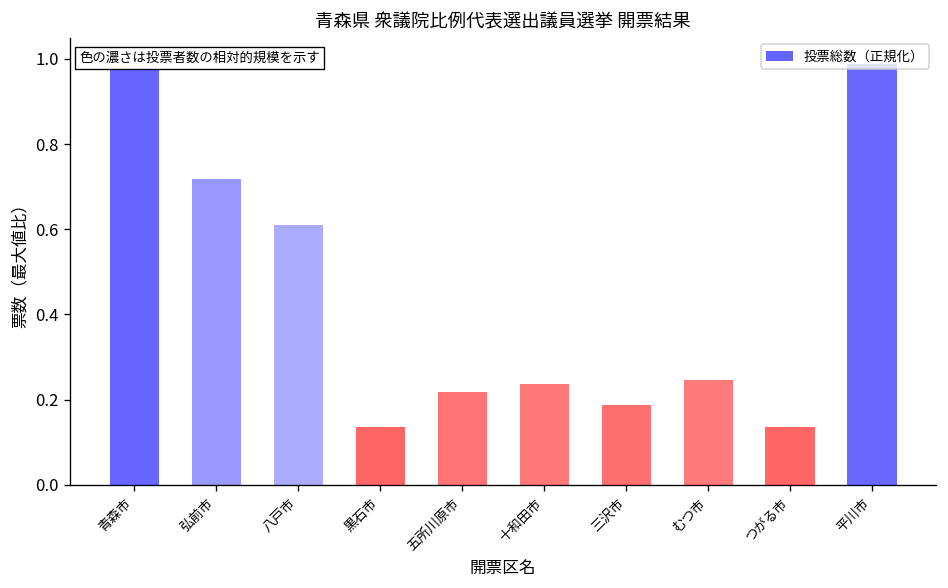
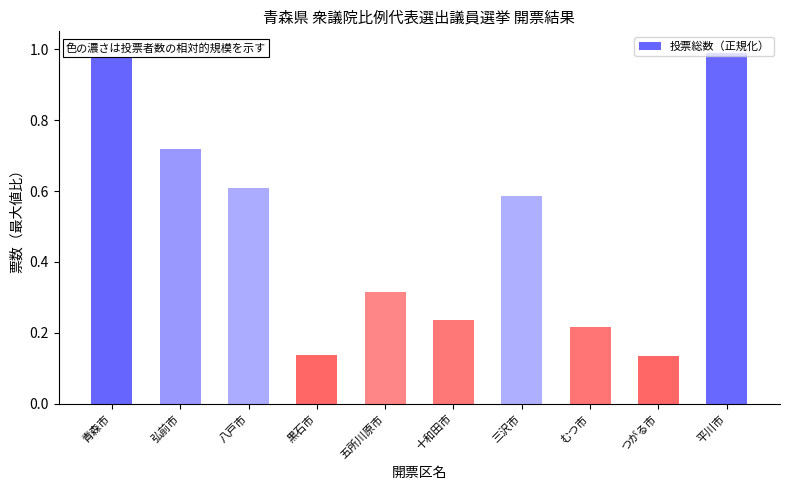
五所川原市: 0.22 -> 0.32
三沢市: 0.19 -> 0.59
むつ市: 0.25 -> 0.22
